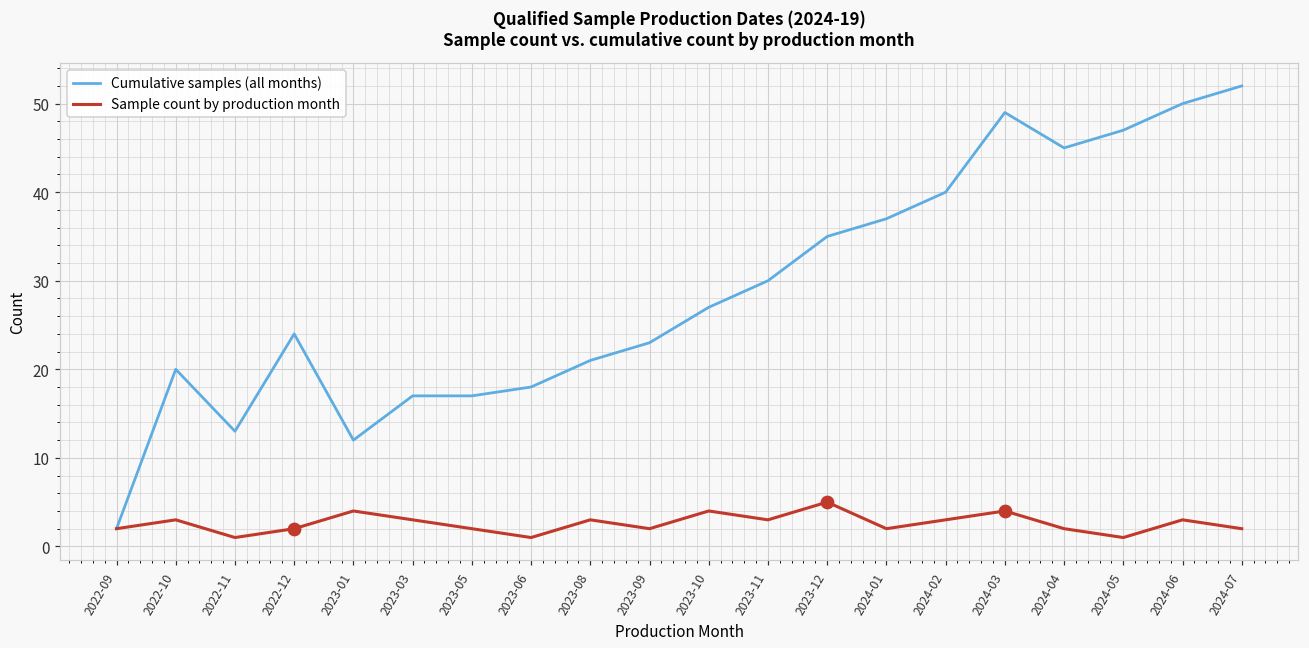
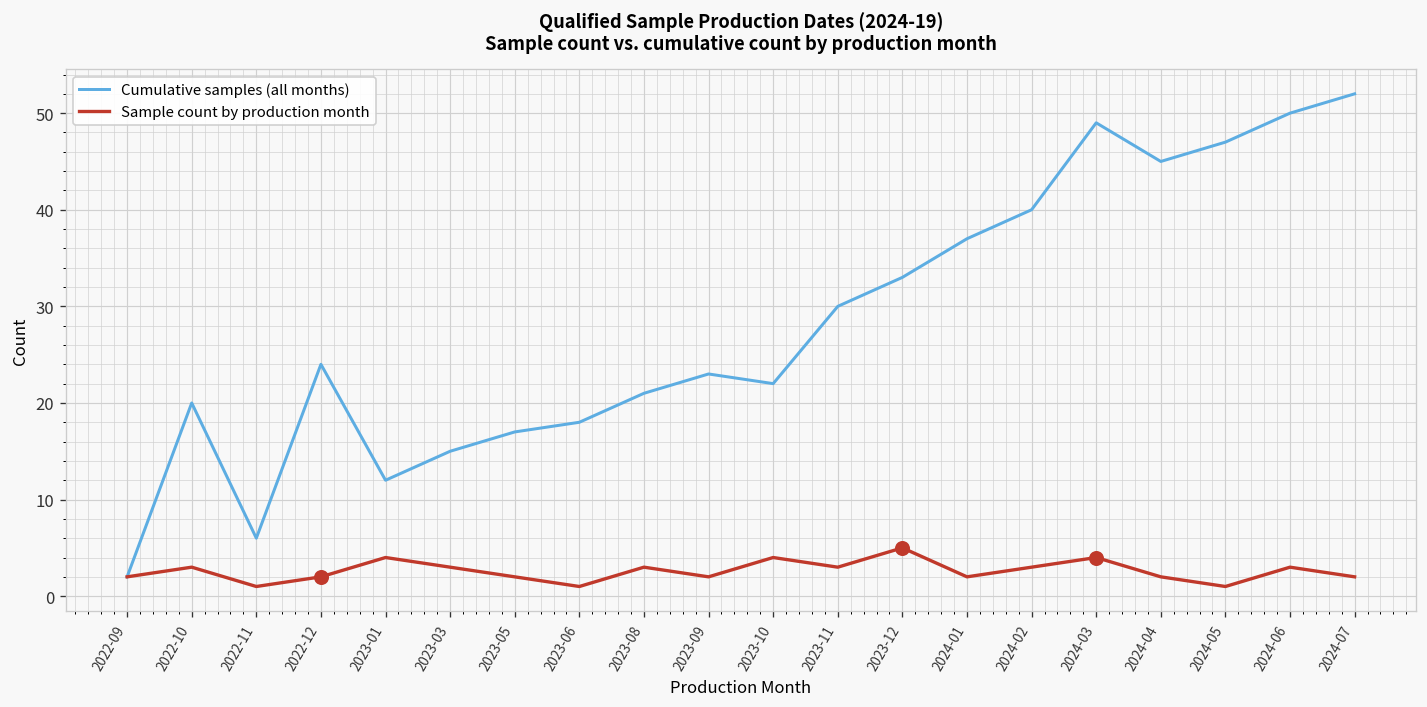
Cumulative samples (all months), 2022-11: 13 -> 6
Cumulative samples (all months), 2023-03: 17 -> 15
Cumulative samples (all months), 2023-10: 27 -> 22
Cumulative samples (all months), 2023-12: 35 -> 33
